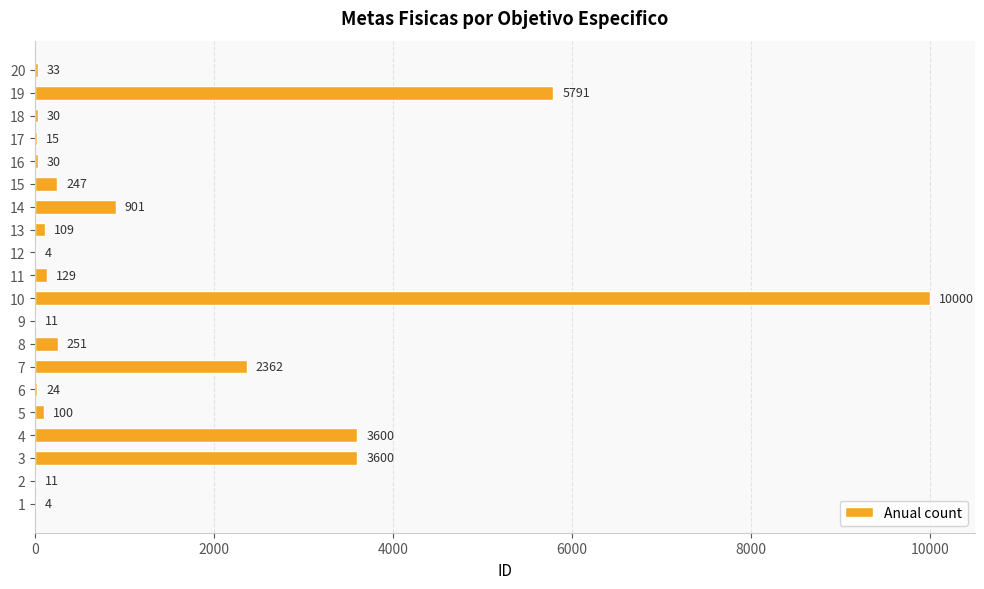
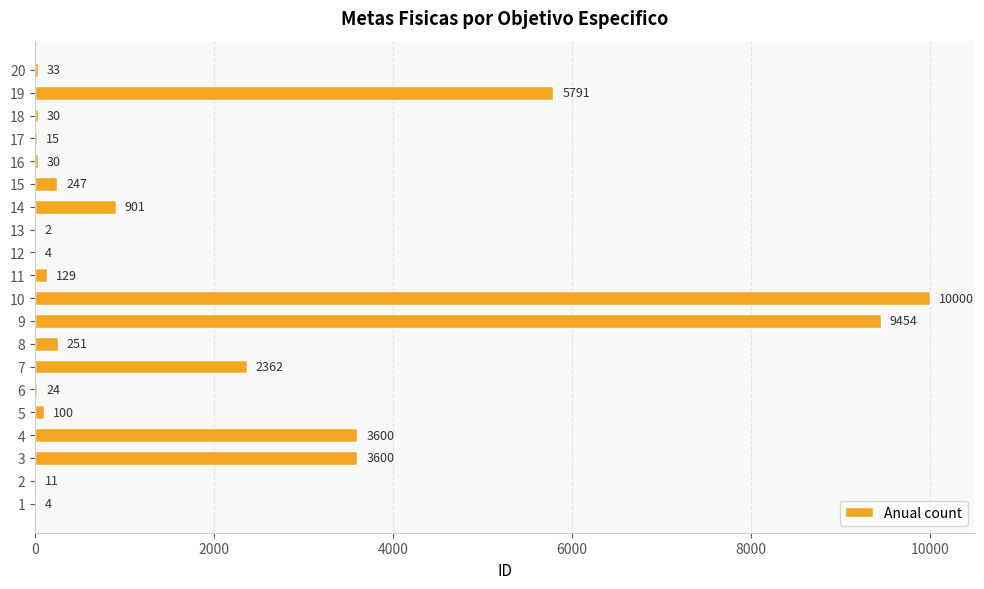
13: 109 -> 2
9: 11 -> 9454
